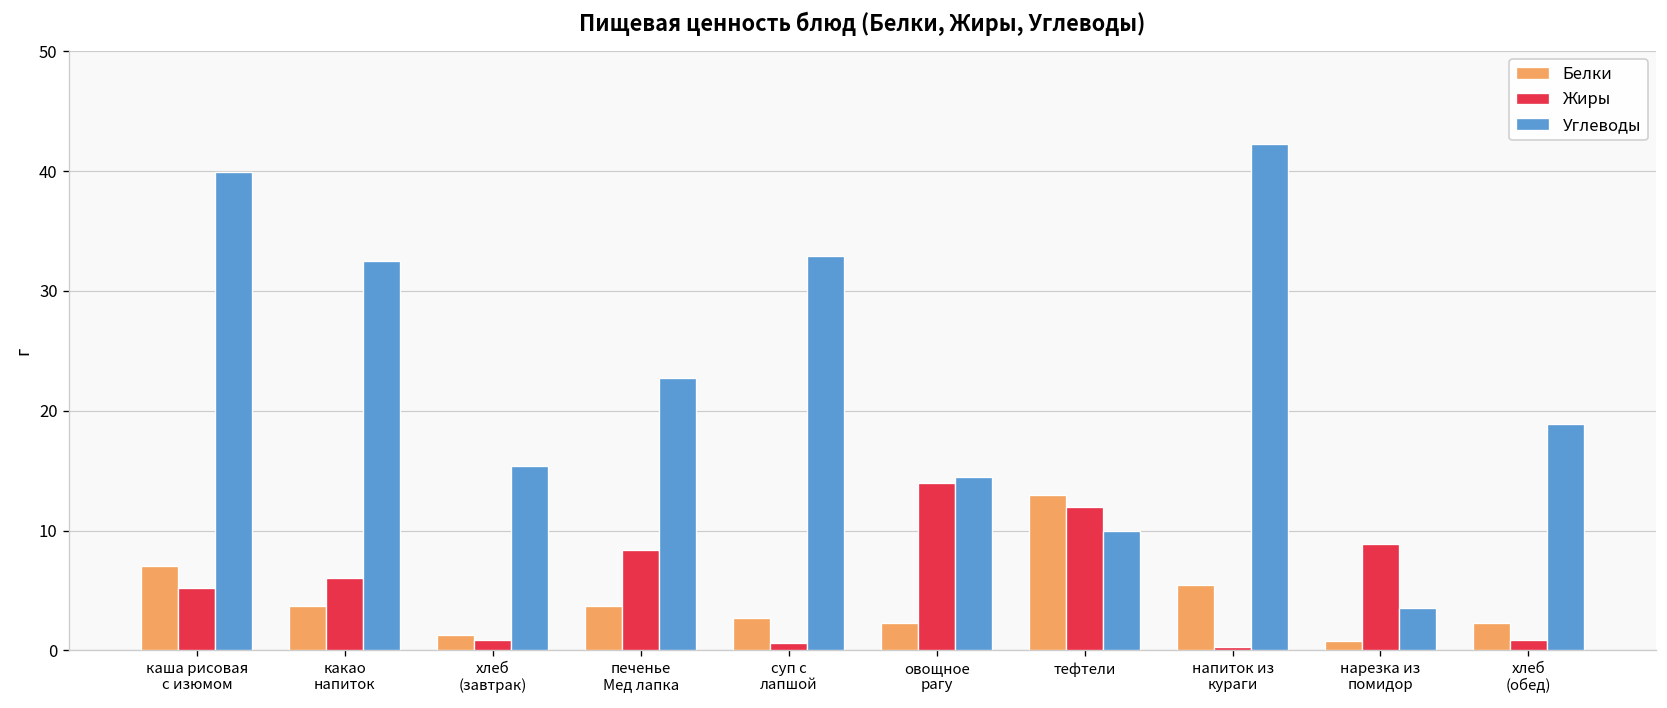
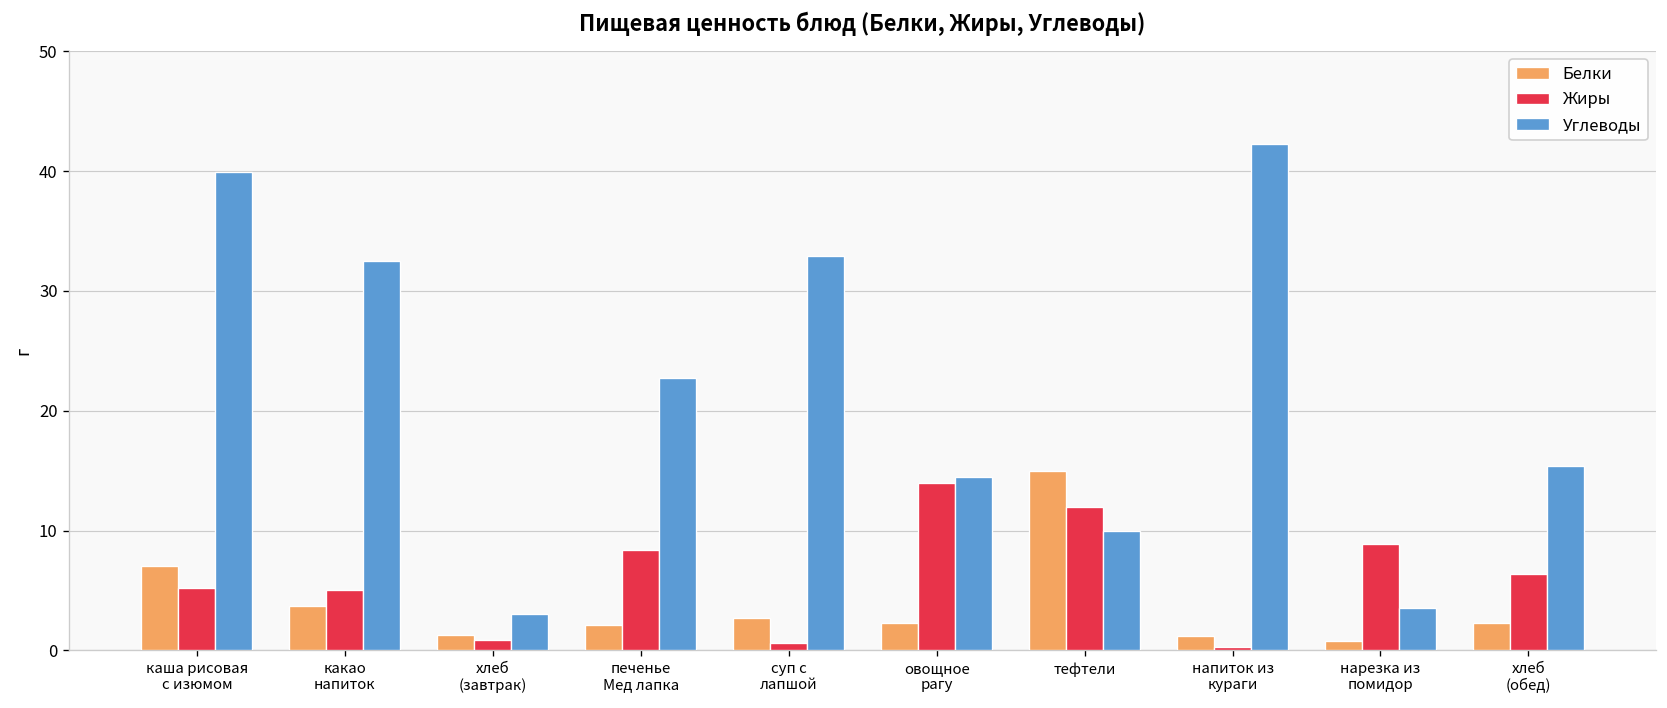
Жиры, какао напиток: 6 -> 5
Углеводы, хлеб (завтрак): 15 -> 3
Белки, печенье Мед лапка: 4 -> 2
Белки, тефтели: 13 -> 15
Белки, напиток из кураги: 5 -> 1
Жиры, хлеб (обед): 1 -> 6
Углеводы, хлеб (обед): 19 -> 15
